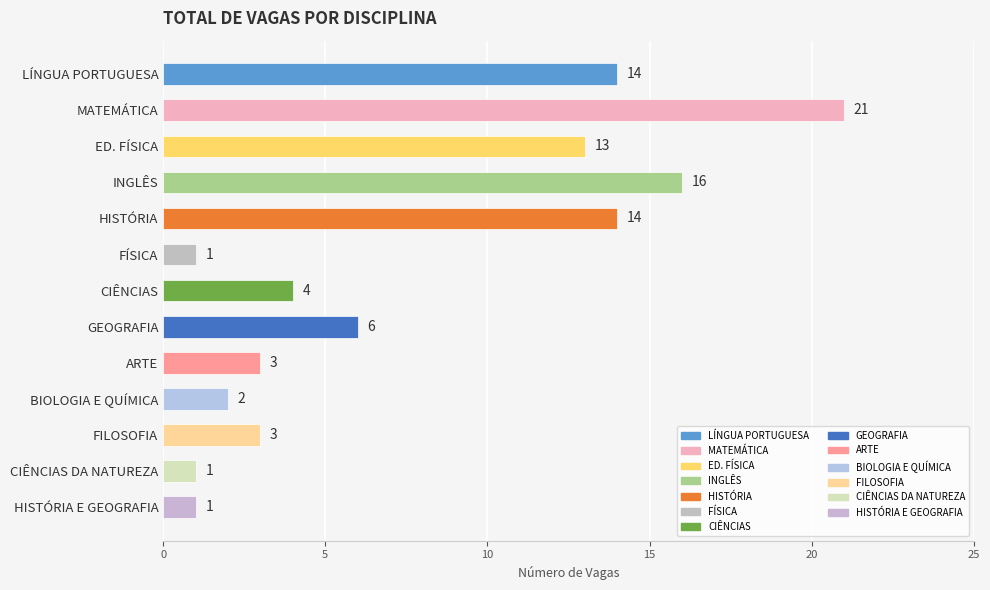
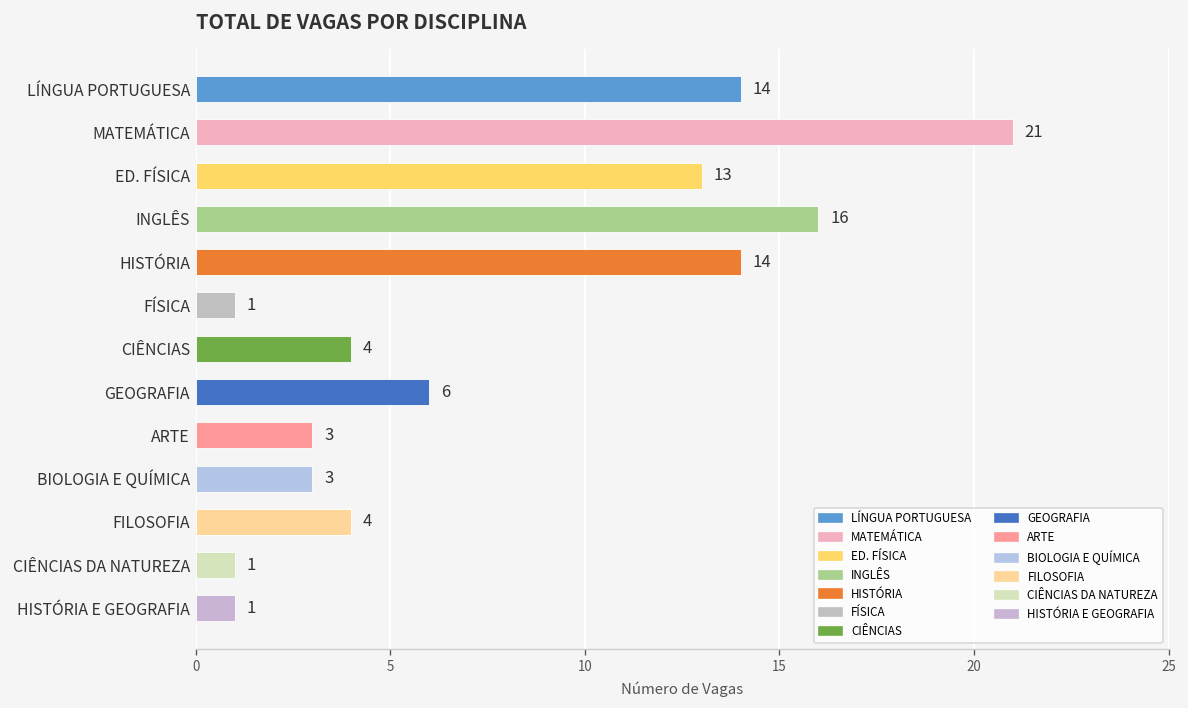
BIOLOGIA E QUÍMICA: 2 -> 3
FILOSOFIA: 3 -> 4
